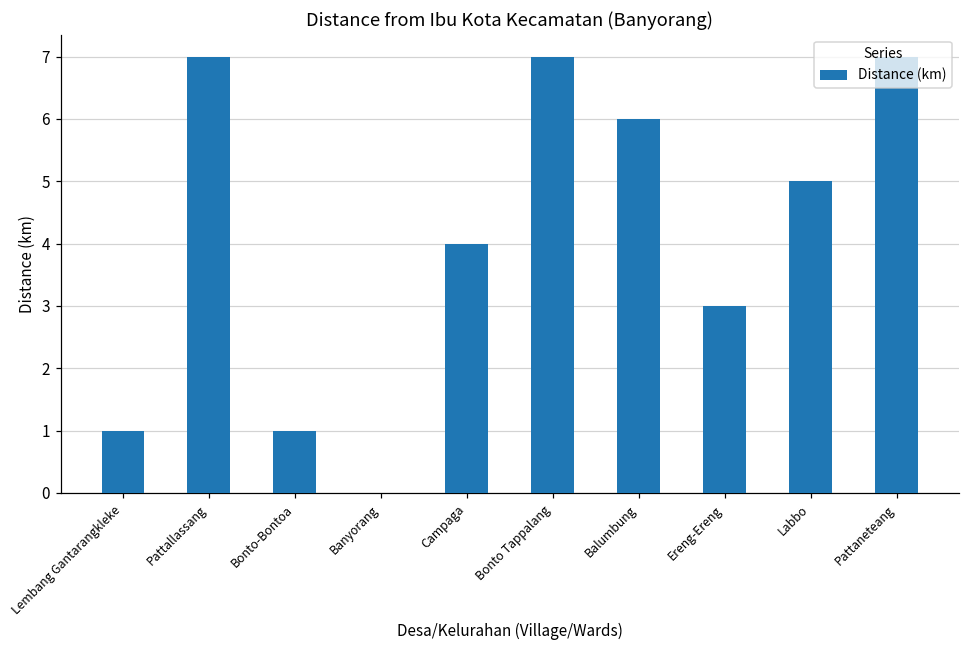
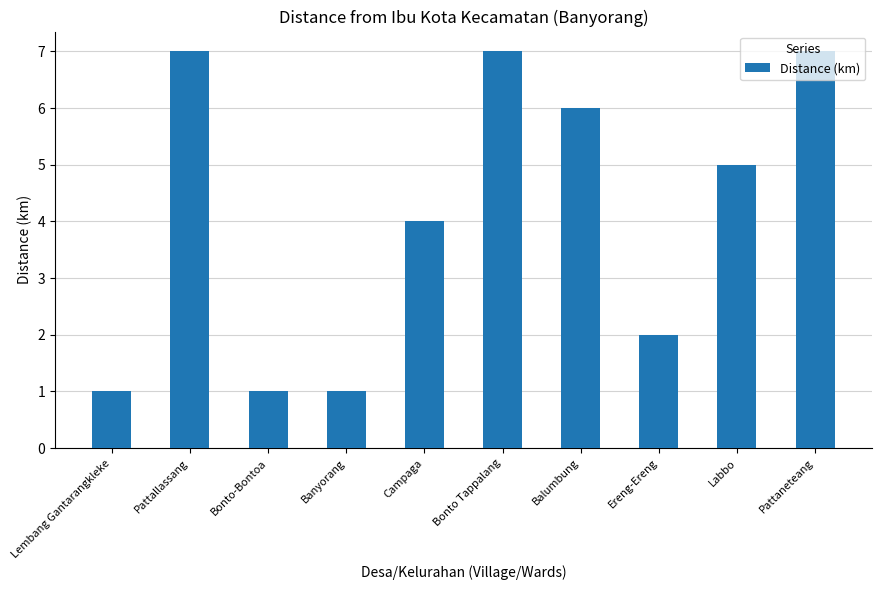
Banyorang: 0 -> 1
Ereng-Ereng: 3 -> 2
